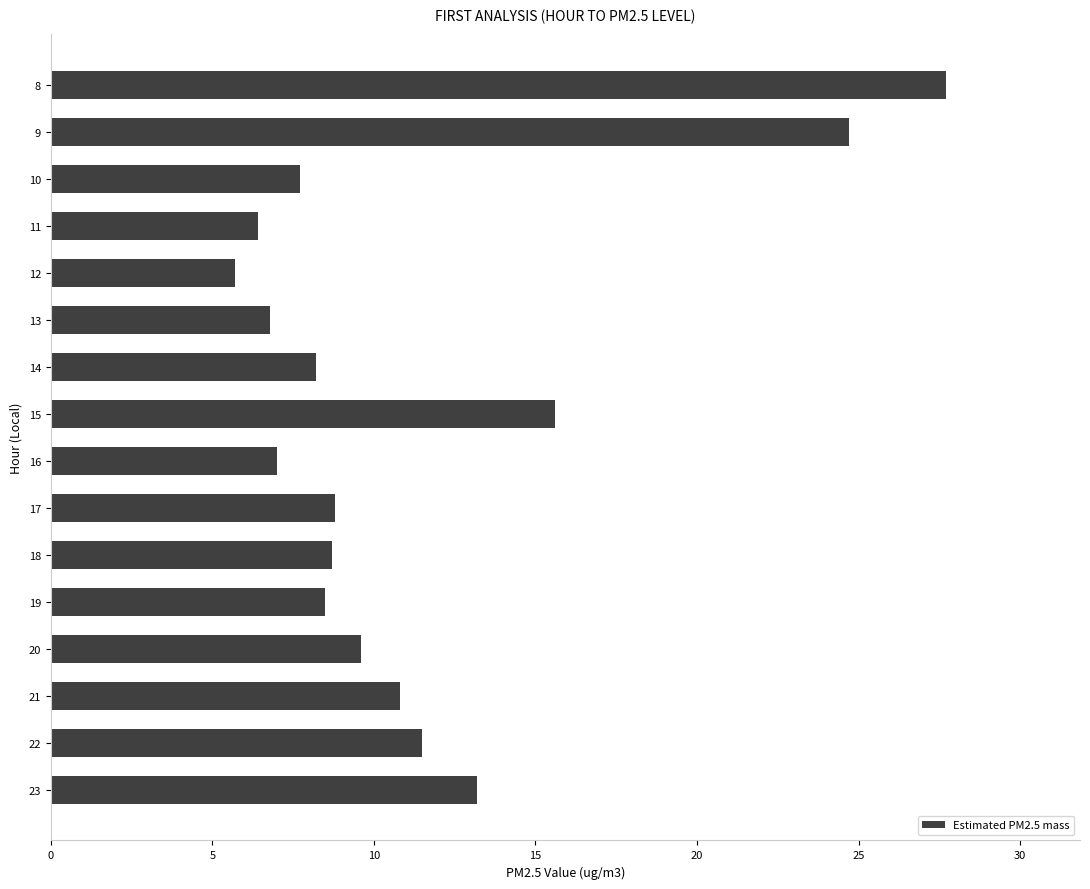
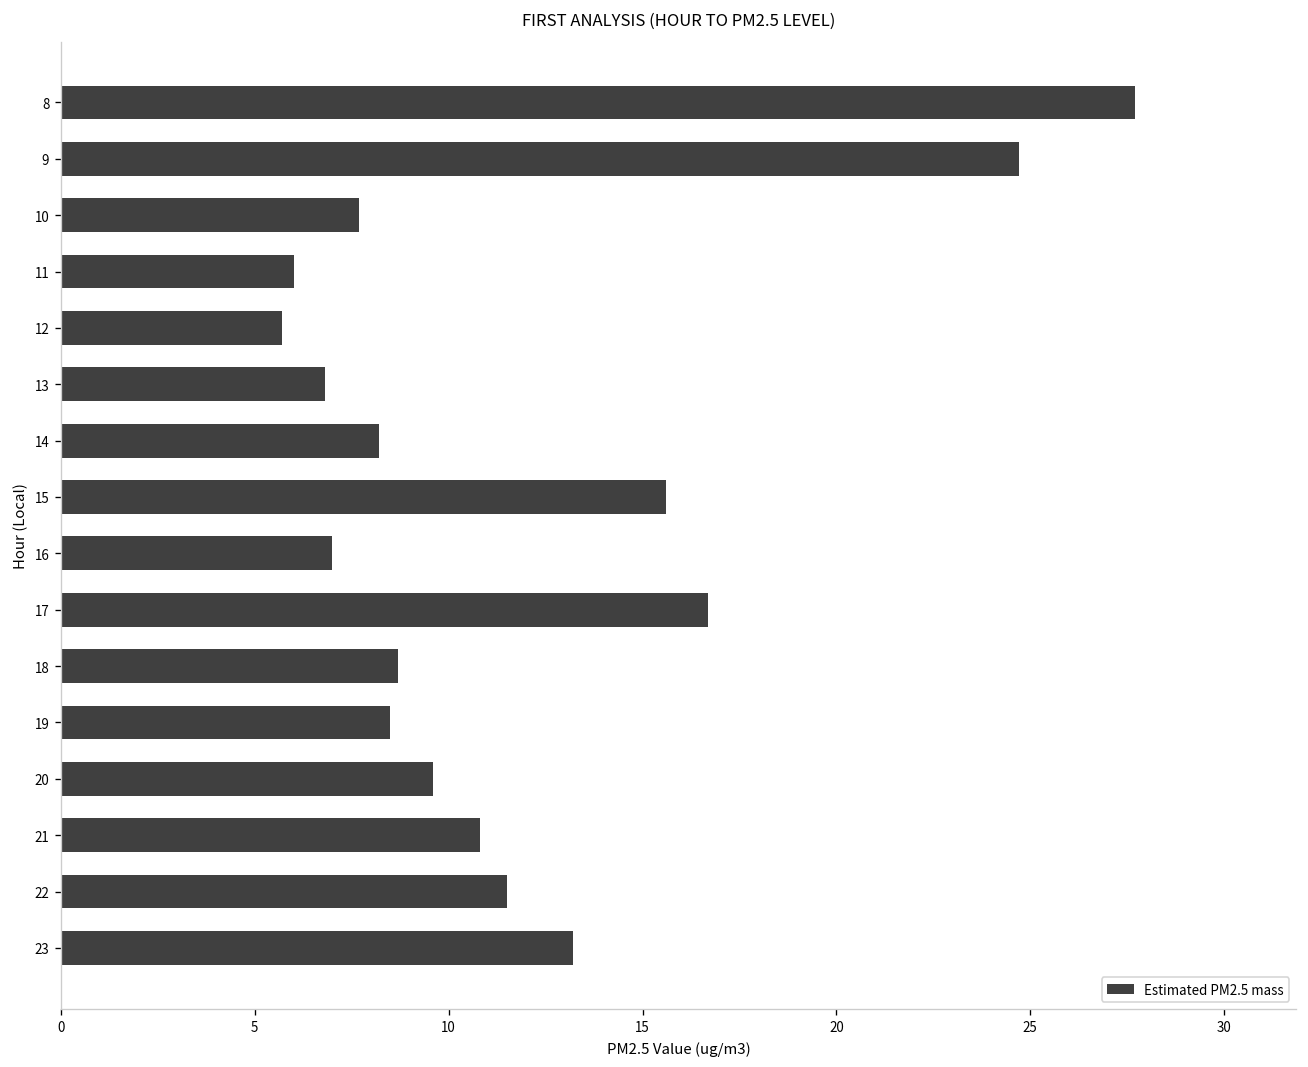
11: 6.4 -> 6.0
17: 8.8 -> 16.7
